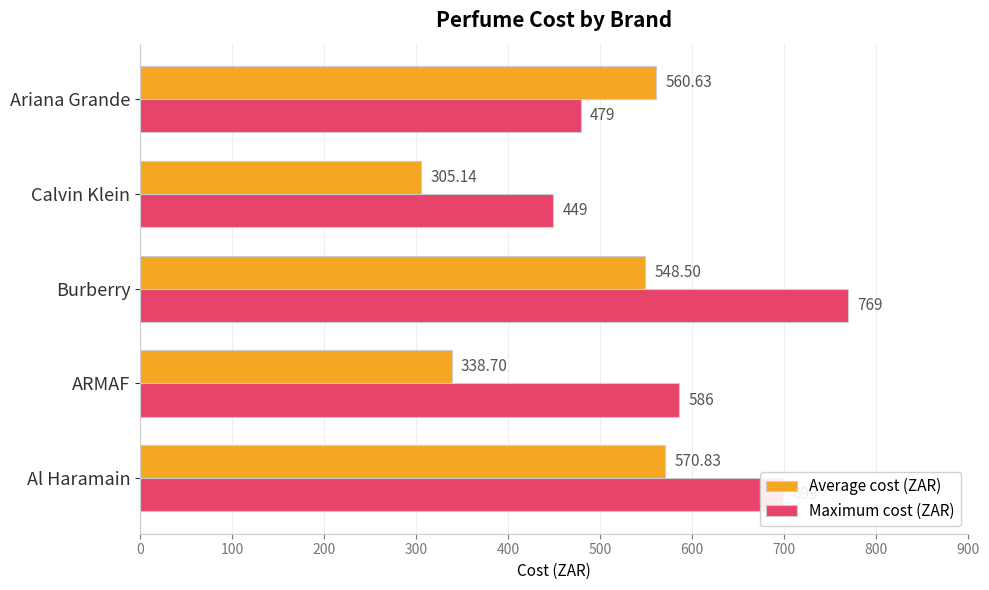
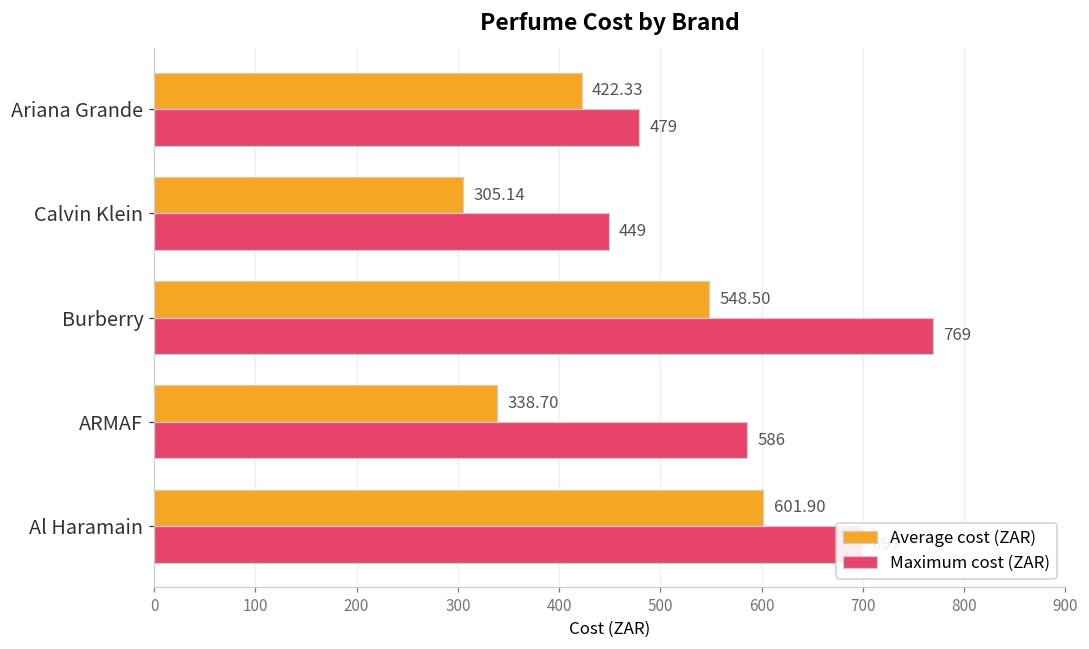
Average cost (ZAR), Ariana Grande: 560.63 -> 422.33
Average cost (ZAR), Al Haramain: 570.83 -> 601.90
